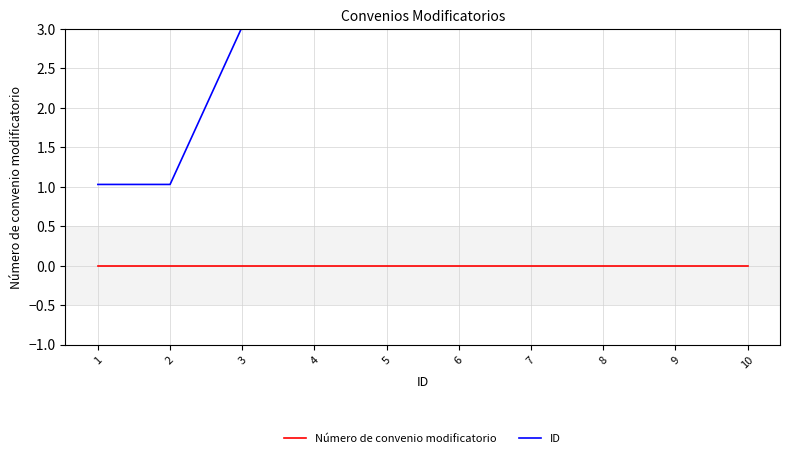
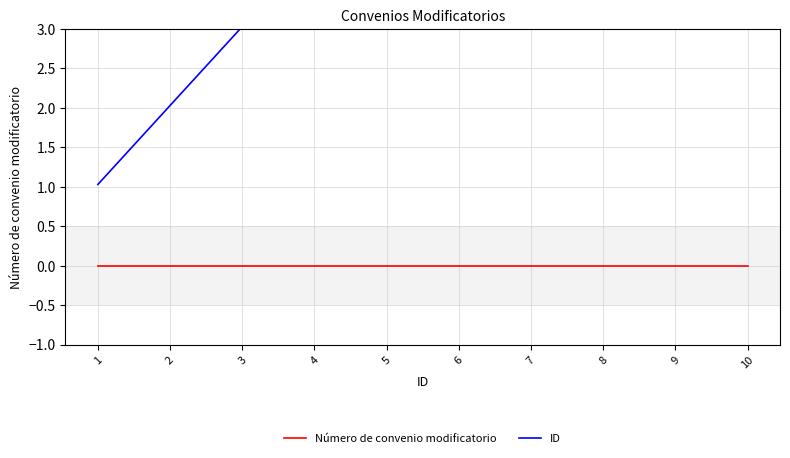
ID, 2: 1.0 -> 2.0
